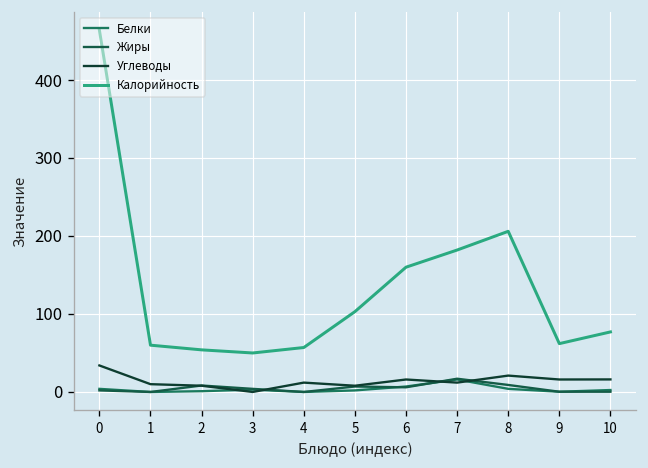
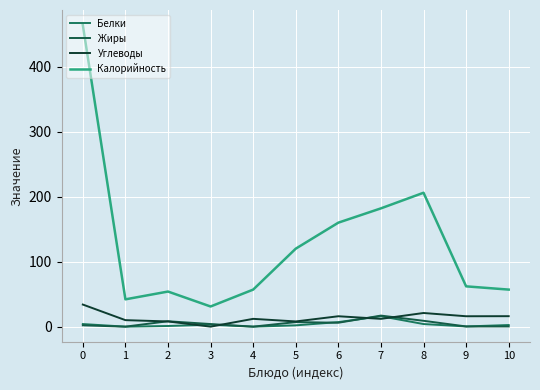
Калорийность, 1: 60 -> 40
Калорийность, 3: 50 -> 30
Калорийность, 5: 100 -> 120
Калорийность, 10: 80 -> 60
